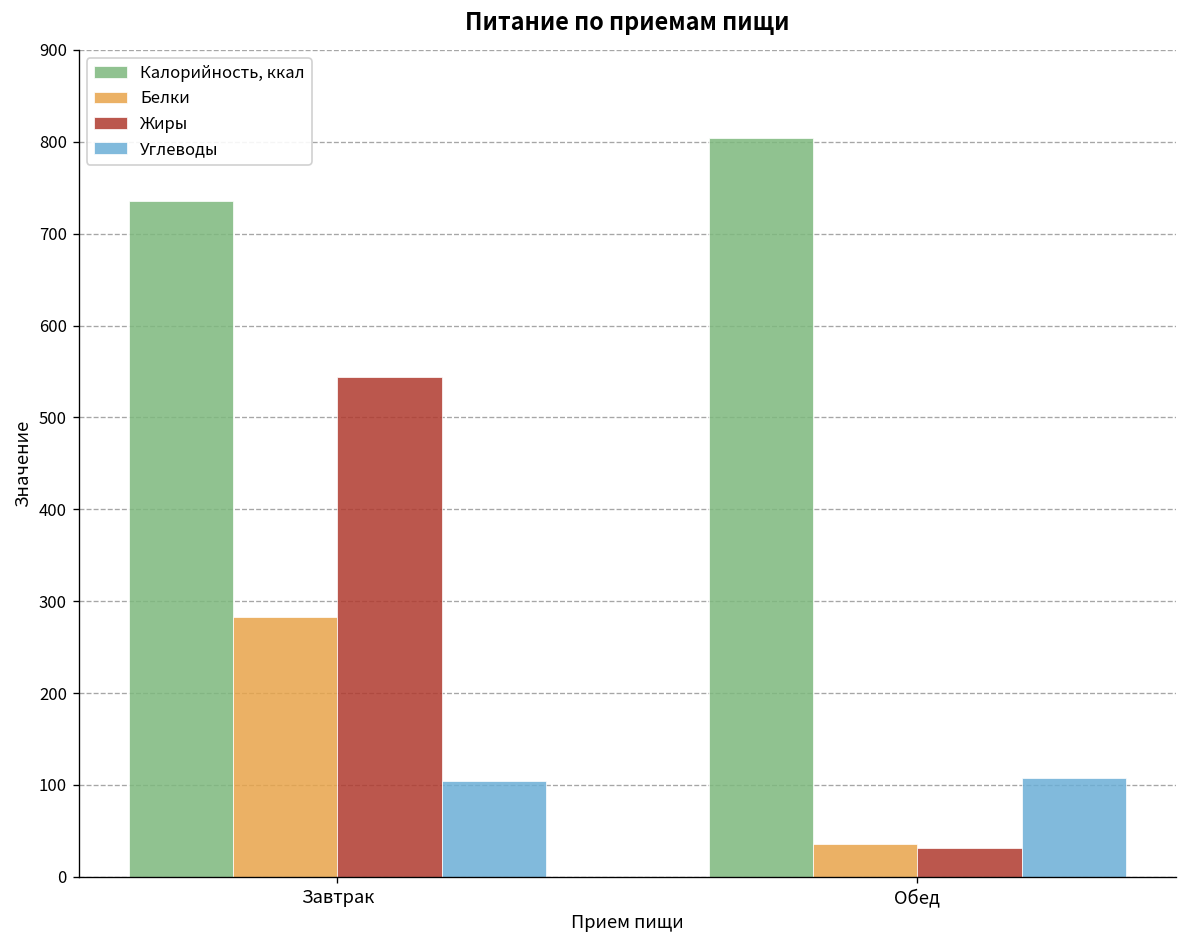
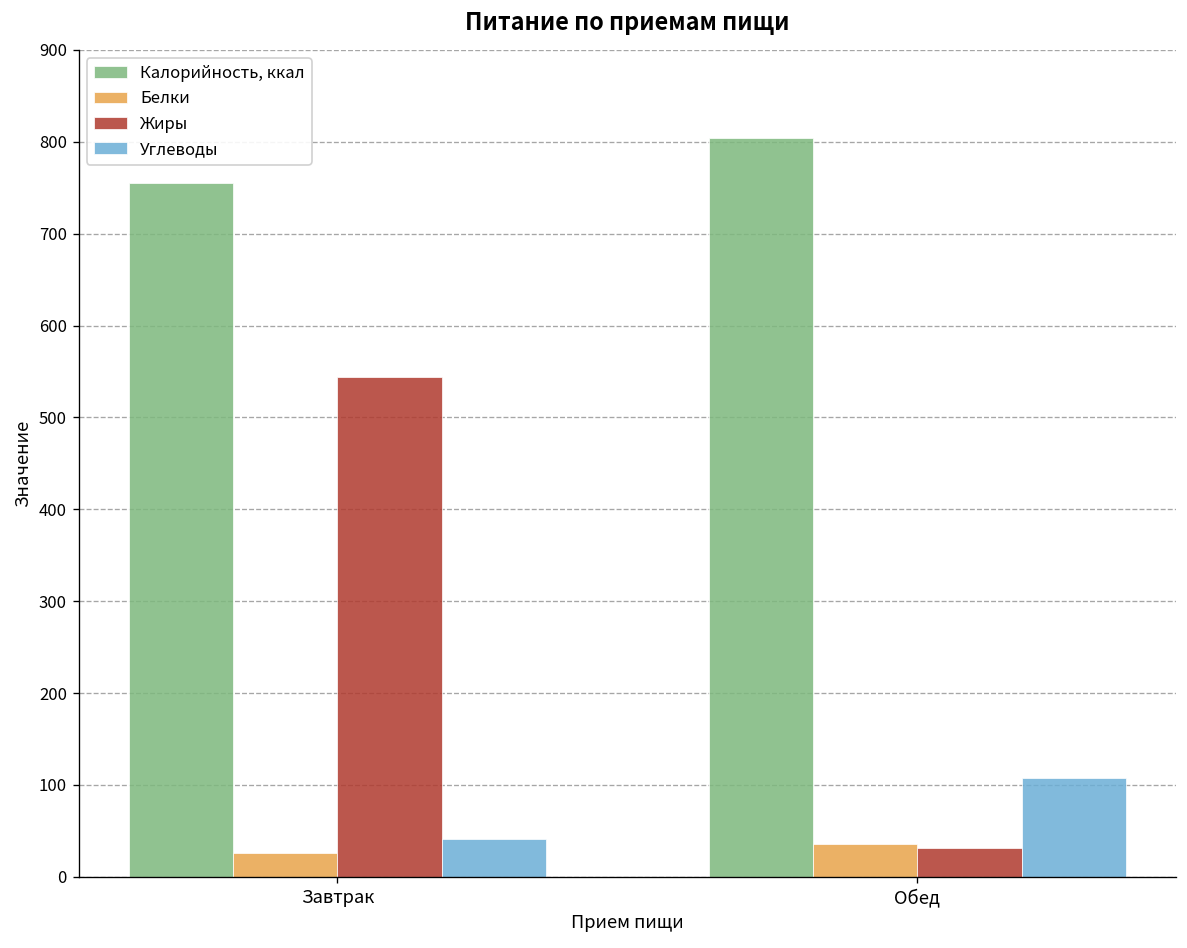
Калорийность, ккал, Завтрак: 740 -> 760
Белки, Завтрак: 280 -> 30
Углеводы, Завтрак: 100 -> 40
